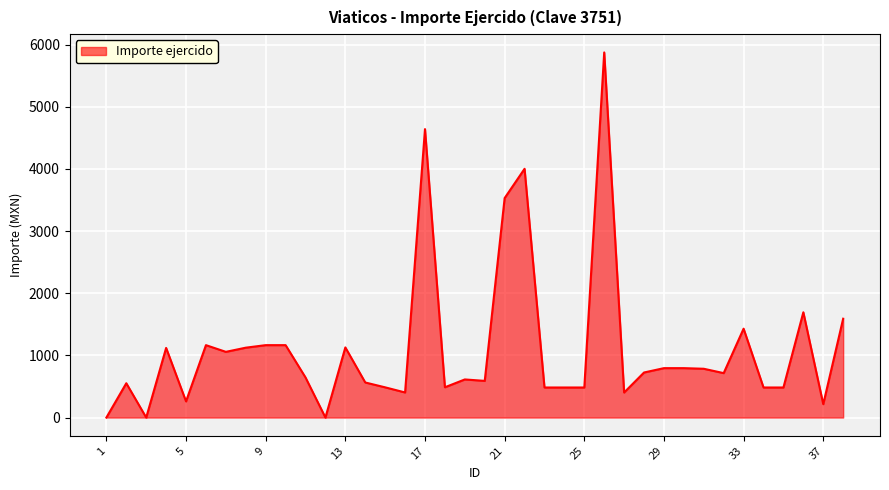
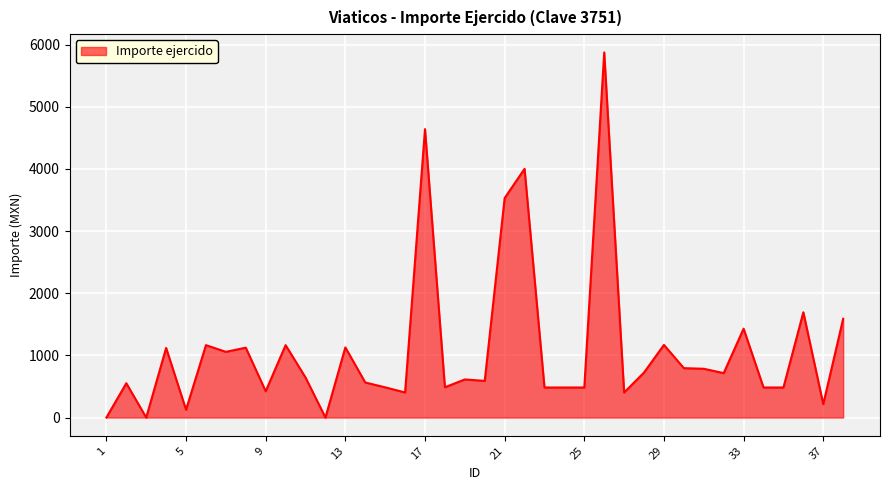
5: 300 -> 100
9: 1200 -> 400
29: 800 -> 1200
